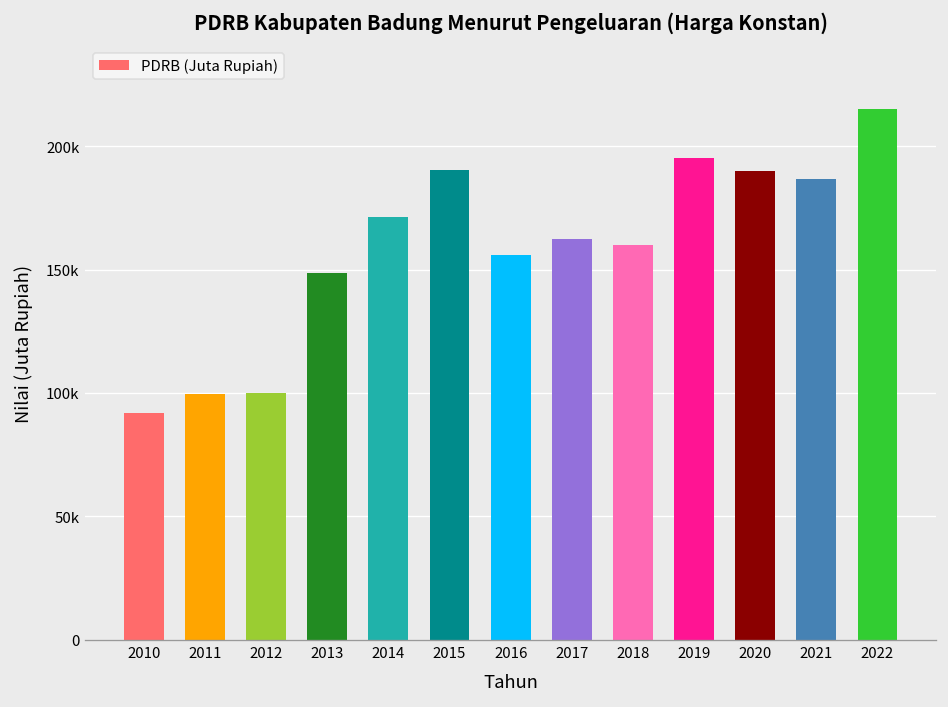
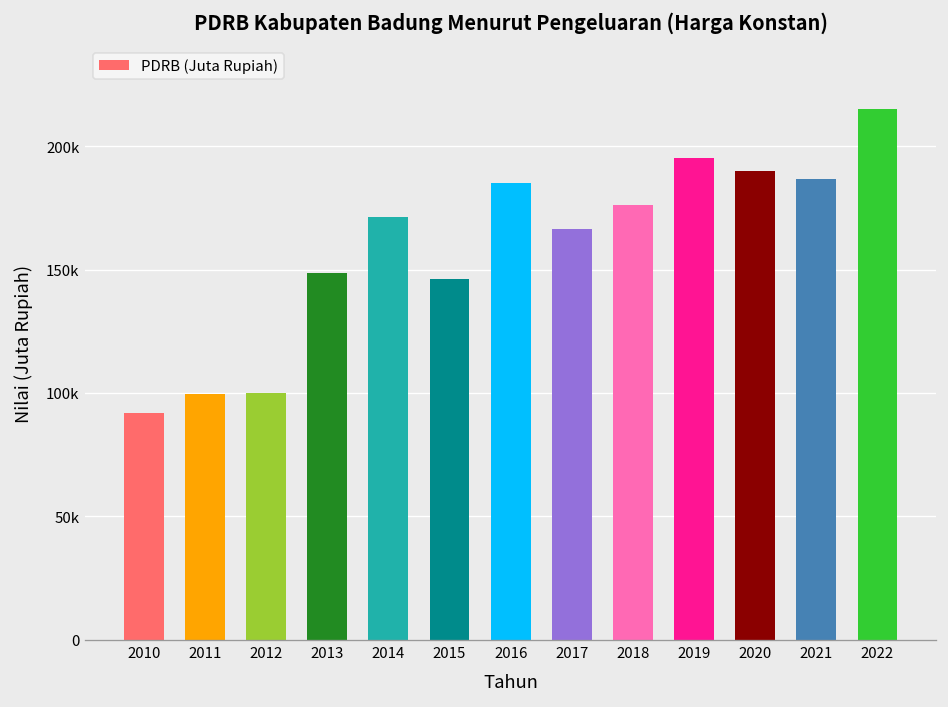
2015: 190000 -> 146000
2016: 156000 -> 185000
2017: 162000 -> 166000
2018: 160000 -> 176000
